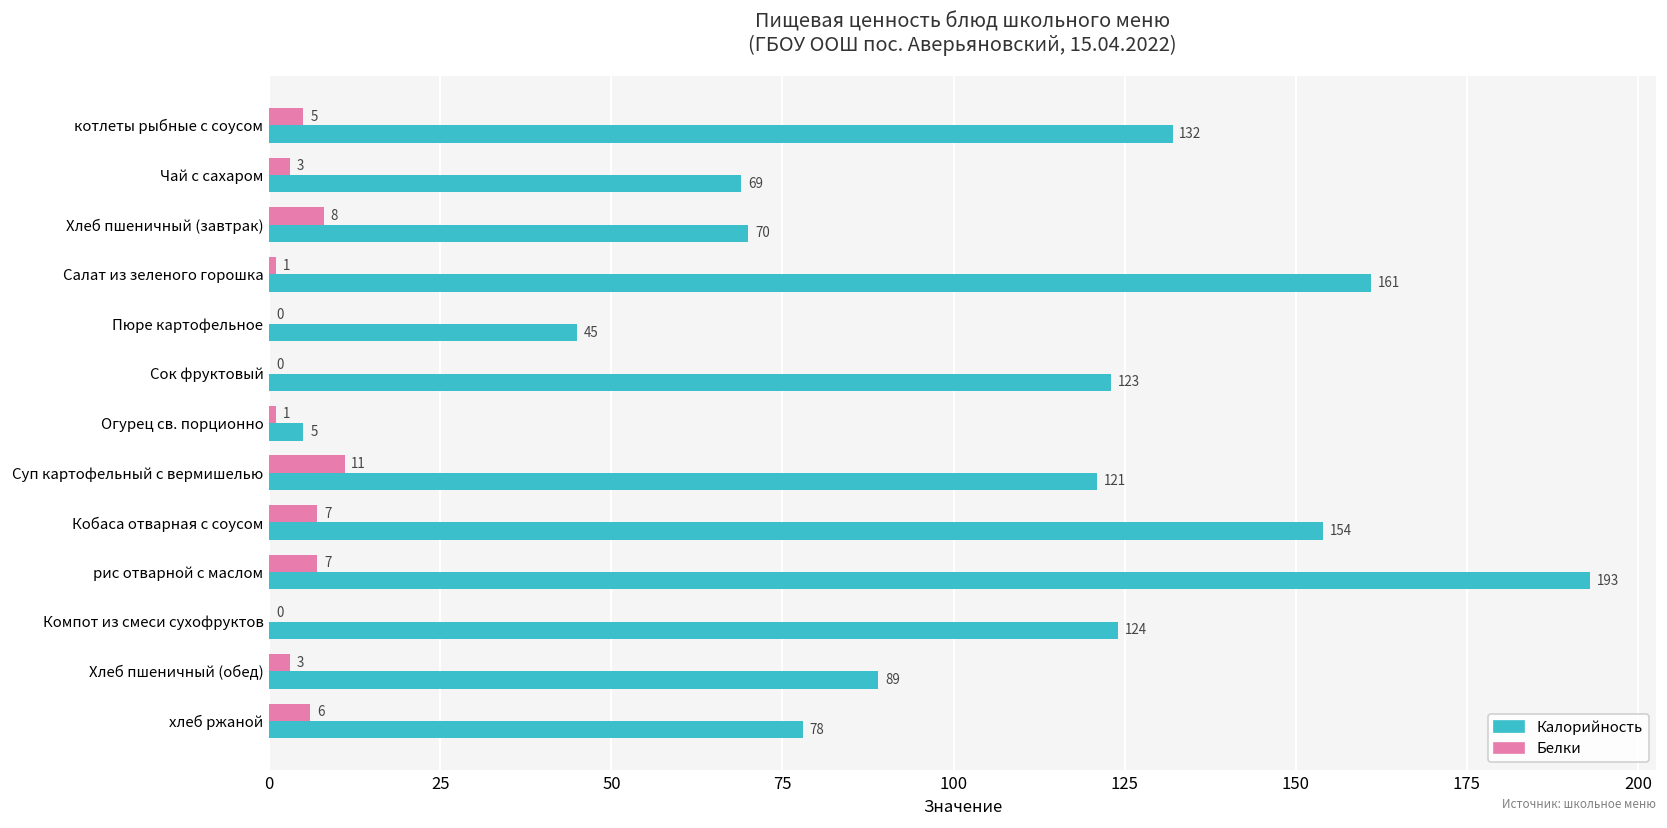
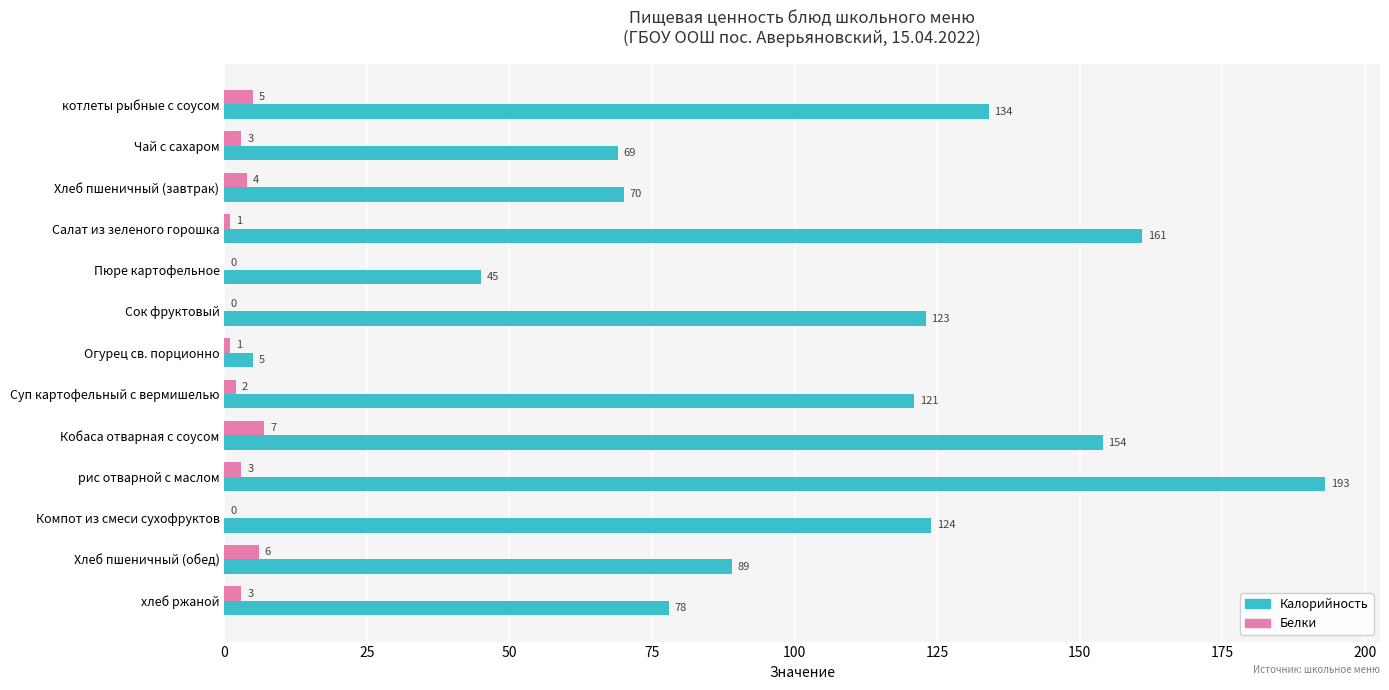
Калорийность, котлеты рыбные с соусом: 132 -> 134
Белки, Хлеб пшеничный (завтрак): 8 -> 4
Белки, Суп картофельный с вермишелью: 11 -> 2
Белки, рис отварной с маслом: 7 -> 3
Белки, Хлеб пшеничный (обед): 3 -> 6
Белки, хлеб ржаной: 6 -> 3
